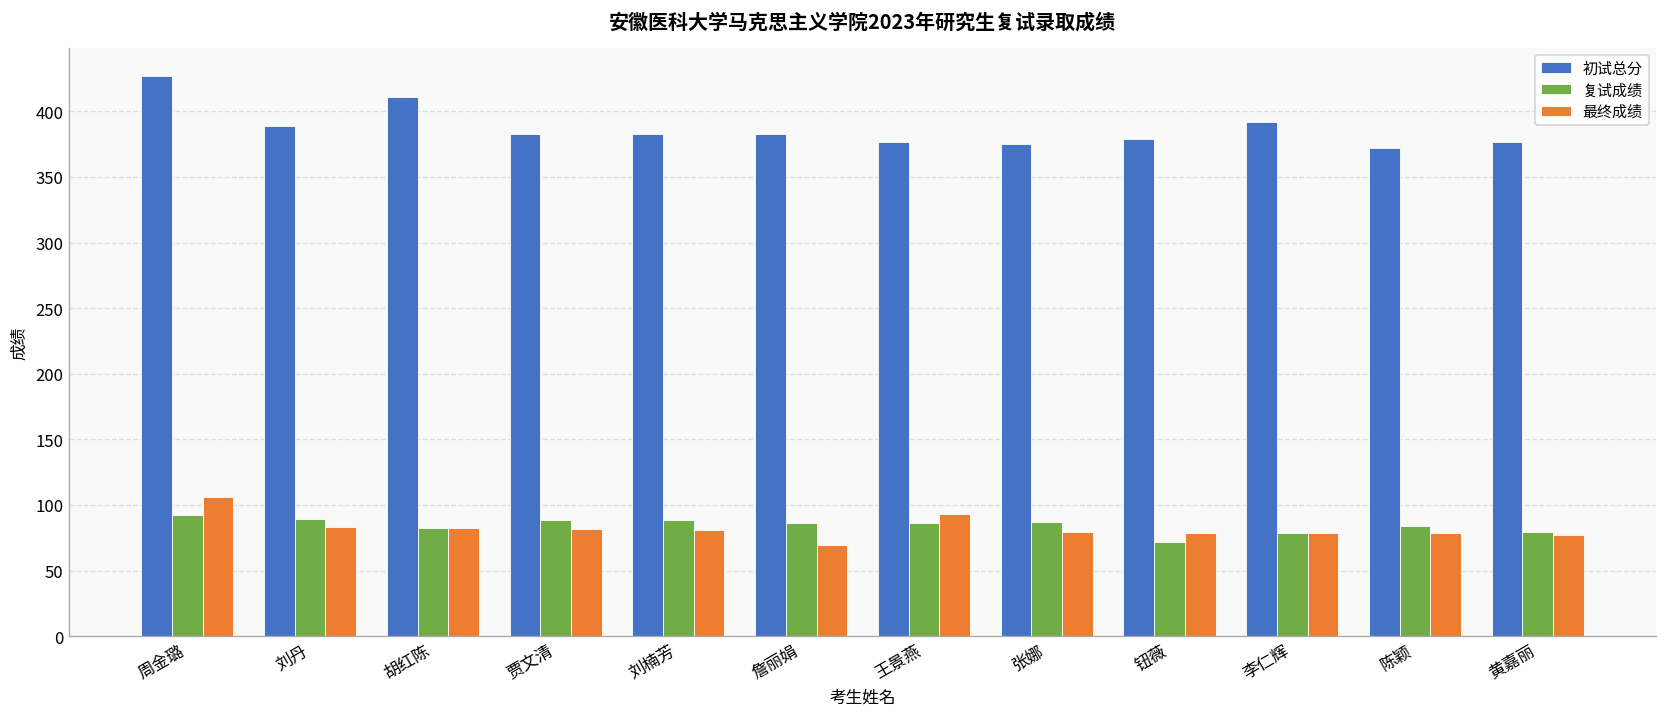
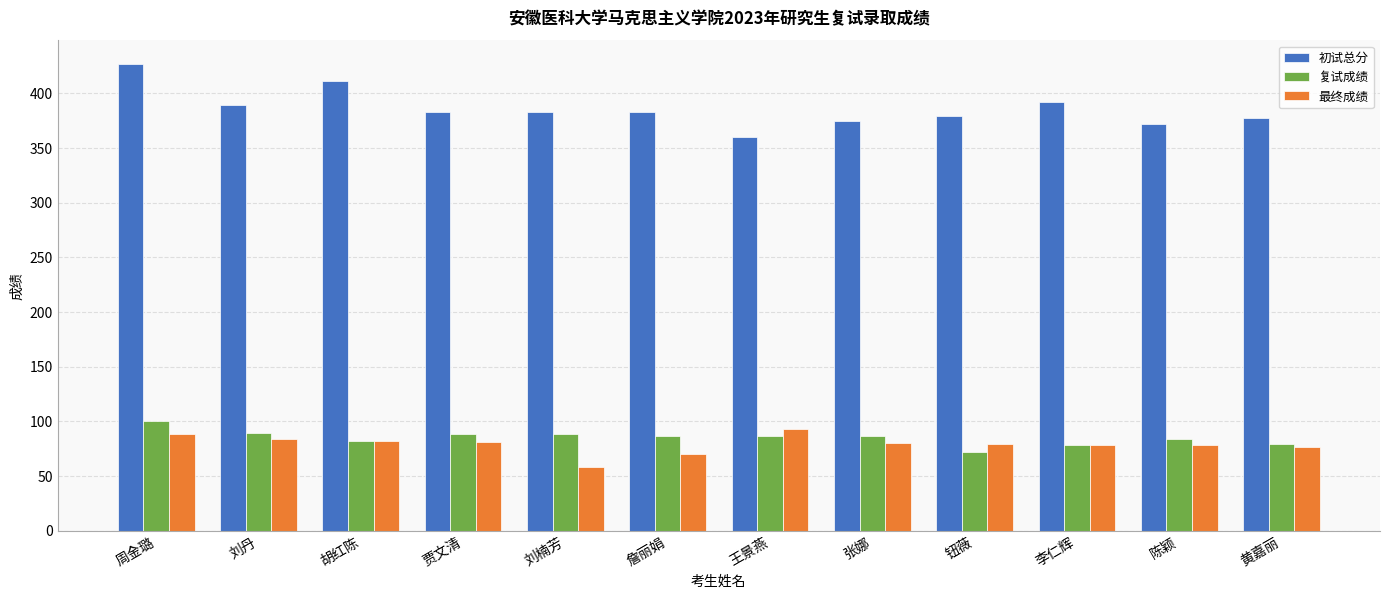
复试成绩, 周金璐: 93 -> 100
最终成绩, 周金璐: 106 -> 88
最终成绩, 刘楠芳: 81 -> 59
初试总分, 王景燕: 377 -> 360
